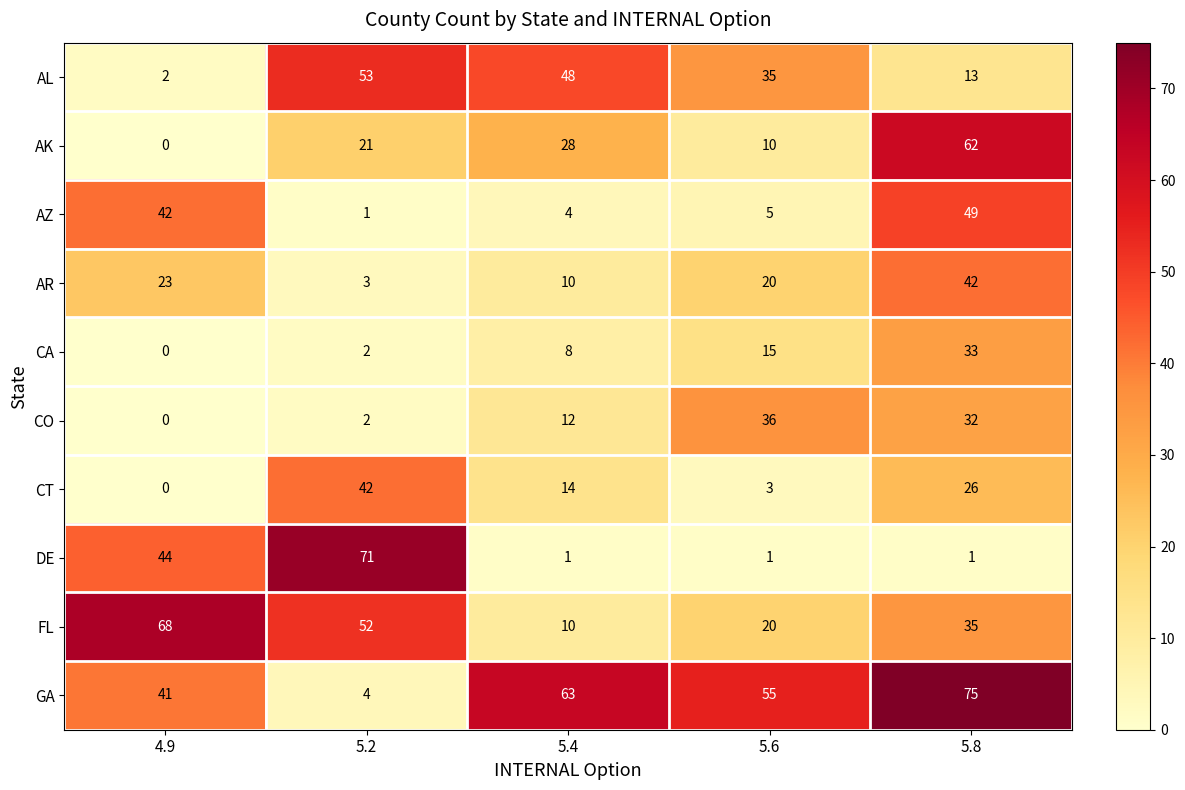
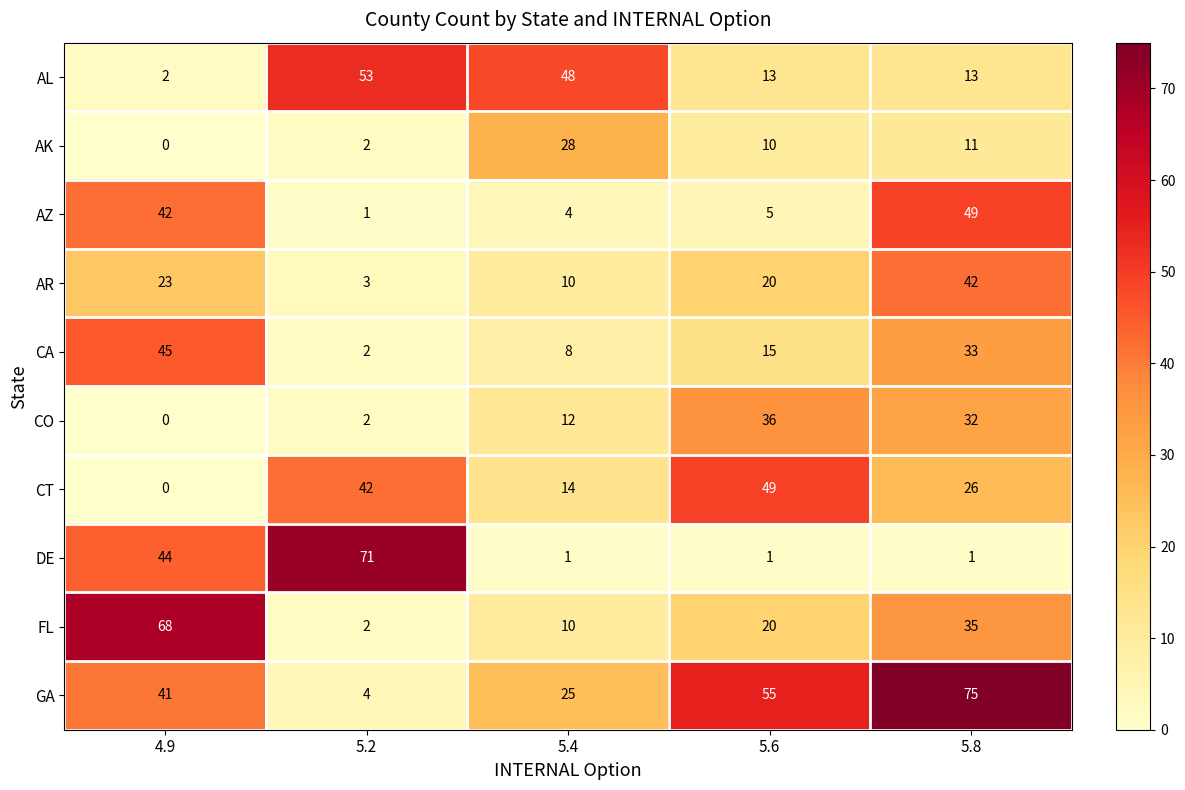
AL, 5.6: 35 -> 13
AK, 5.2: 21 -> 2
AK, 5.8: 62 -> 11
CA, 4.9: 0 -> 45
CT, 5.6: 3 -> 49
FL, 5.2: 52 -> 2
GA, 5.4: 63 -> 25
